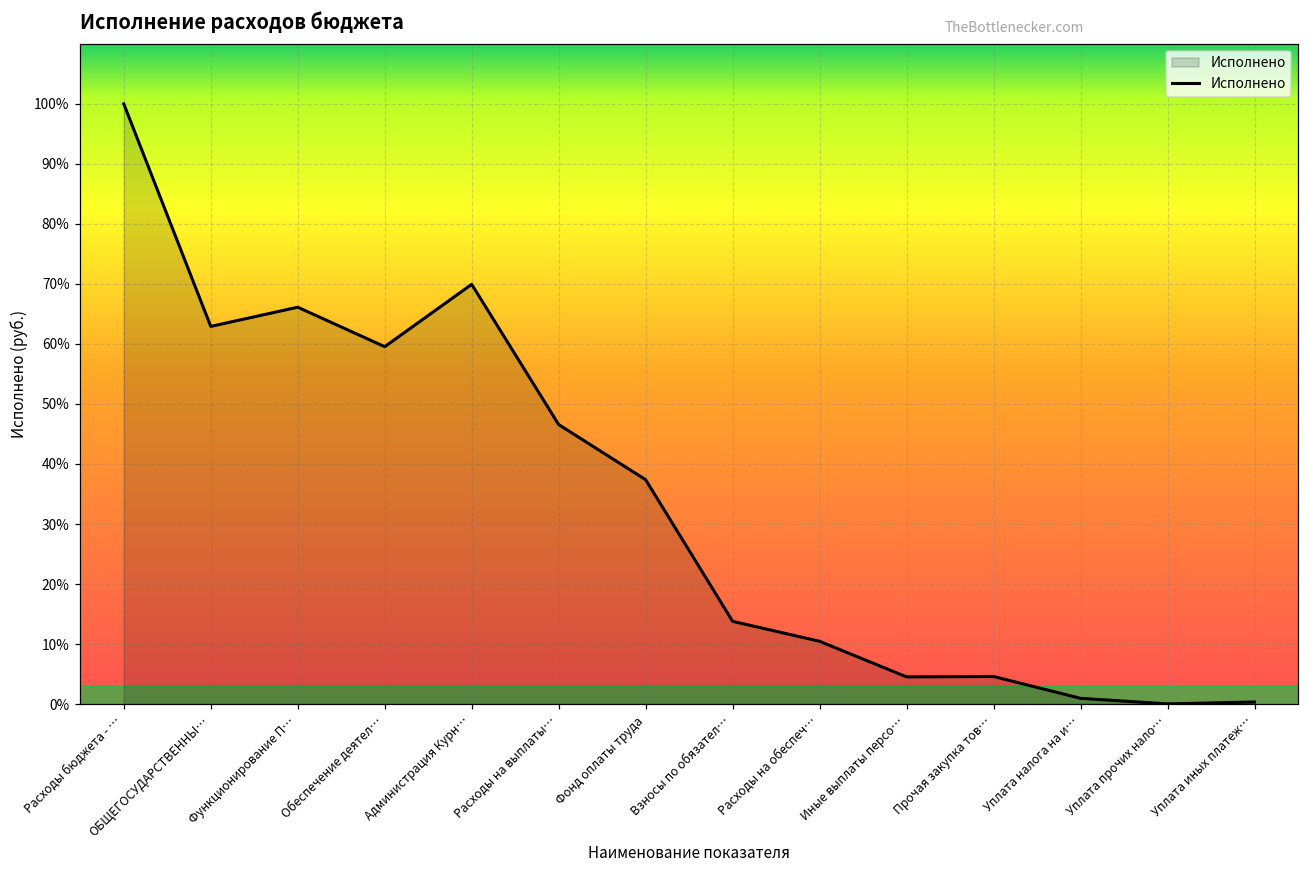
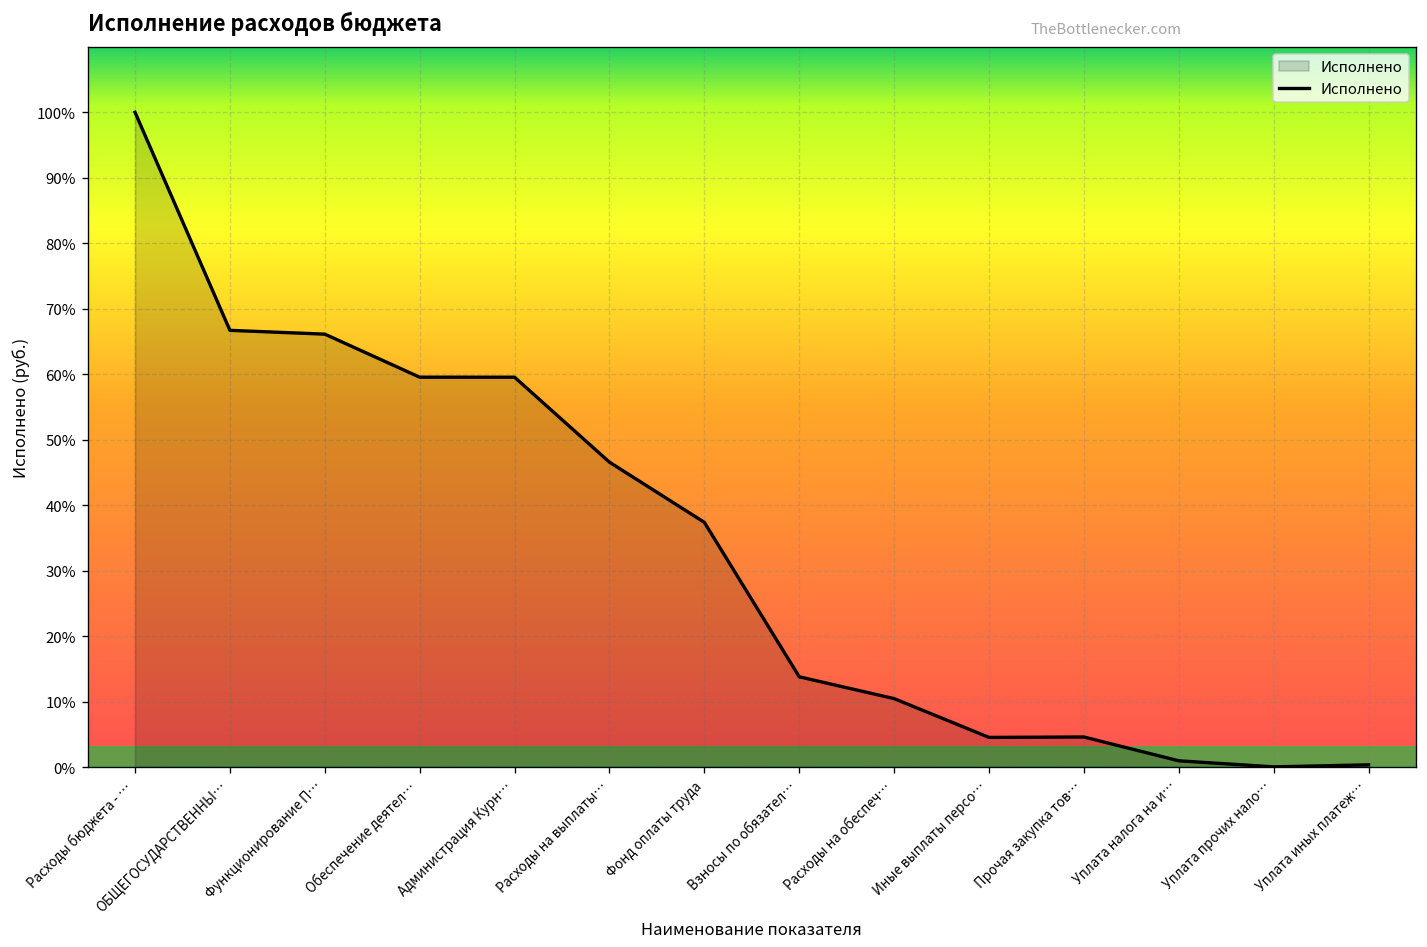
ОБЩЕГОСУДАРСТВЕННЫ…: 63% -> 67%
Администрация Курн…: 70% -> 60%
